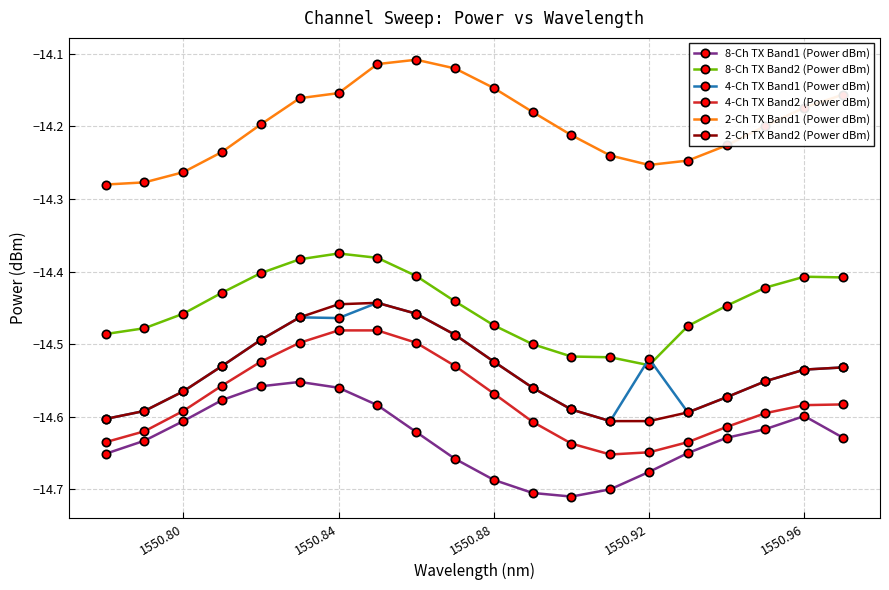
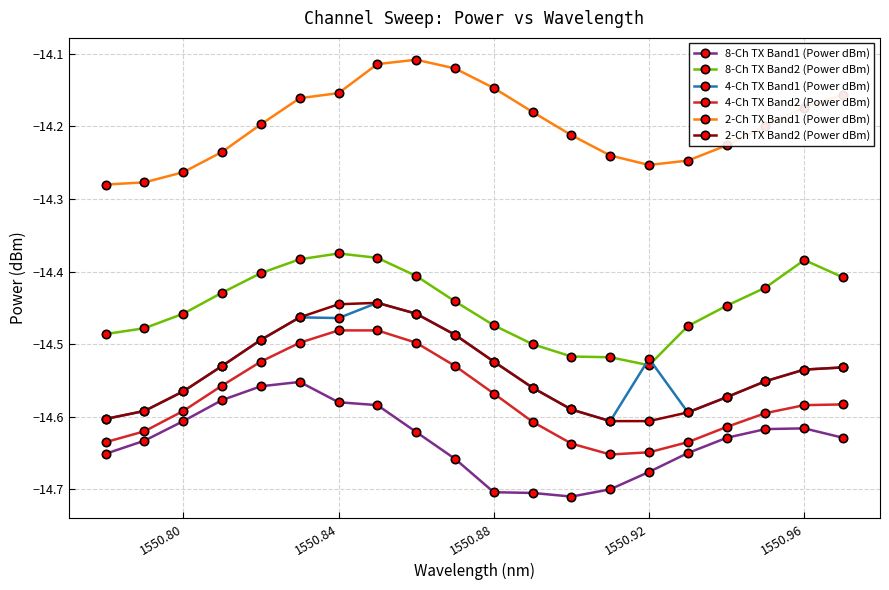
8-Ch TX Band1 (Power dBm), 1550.84: -14.56 -> -14.58
8-Ch TX Band1 (Power dBm), 1550.88: -14.69 -> -14.70
8-Ch TX Band1 (Power dBm), 1550.96: -14.60 -> -14.62
8-Ch TX Band2 (Power dBm), 1550.96: -14.41 -> -14.38
